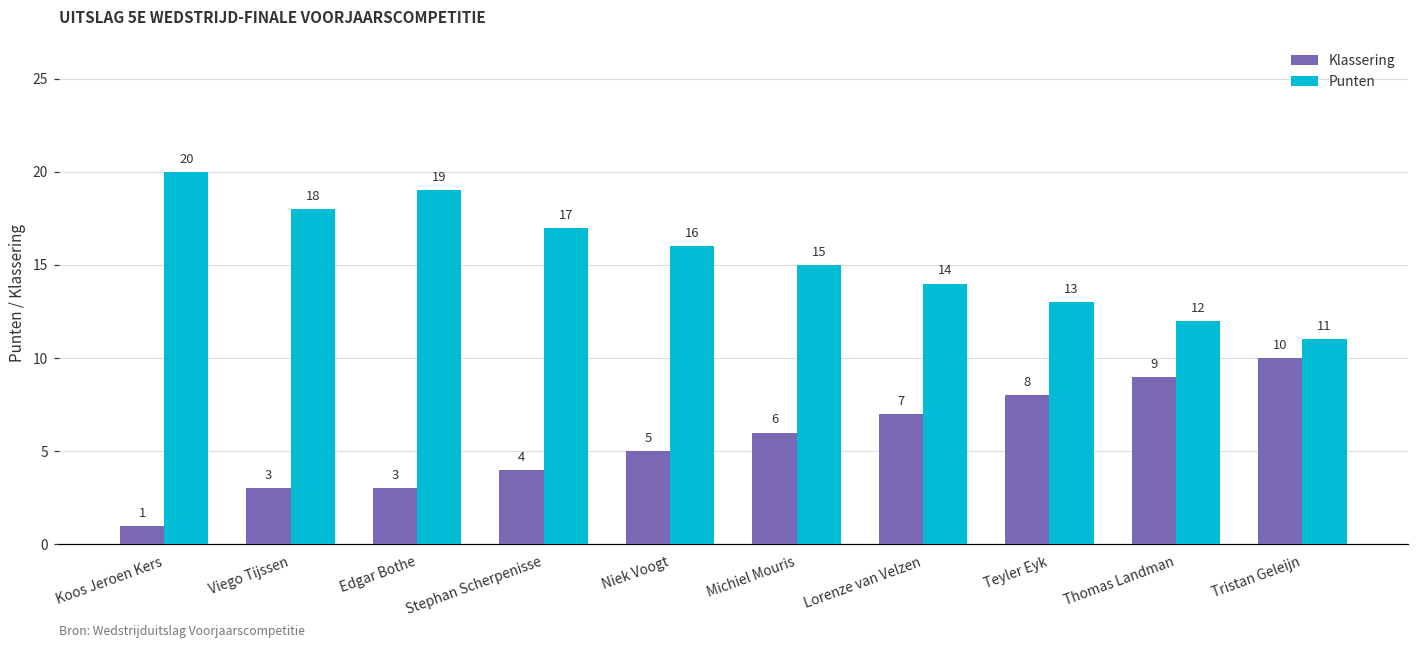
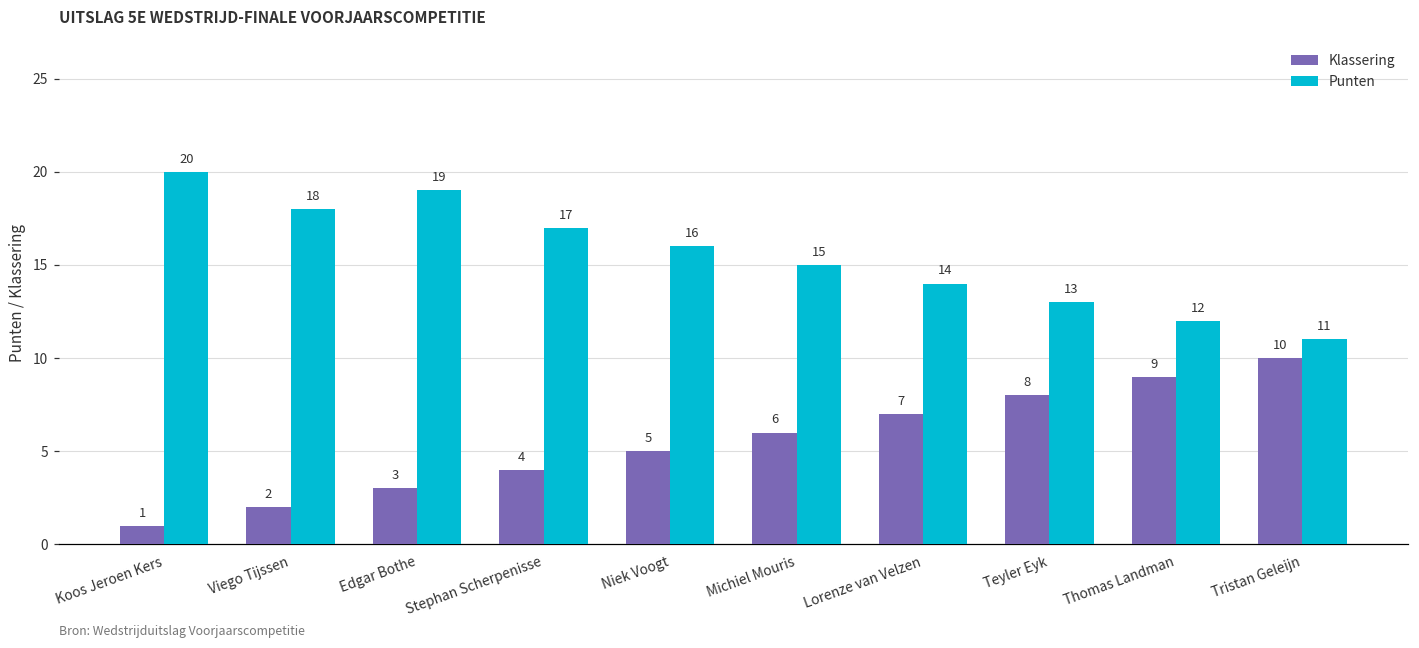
Klassering, Viego Tijssen: 3 -> 2
